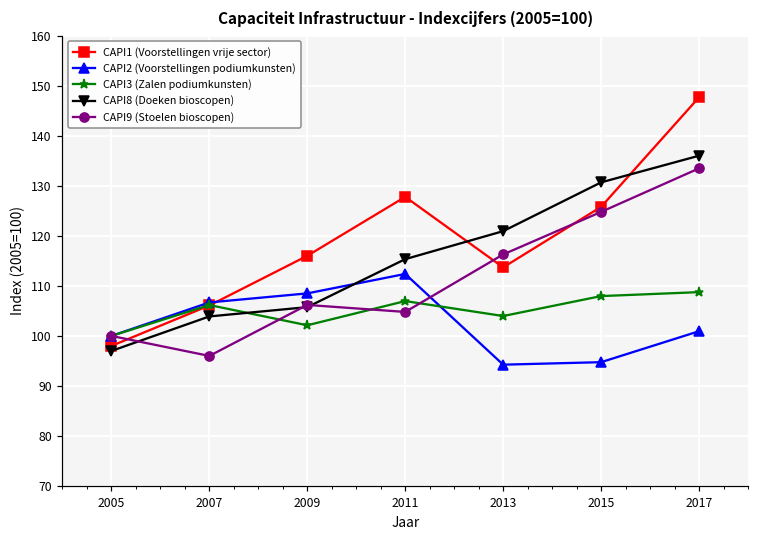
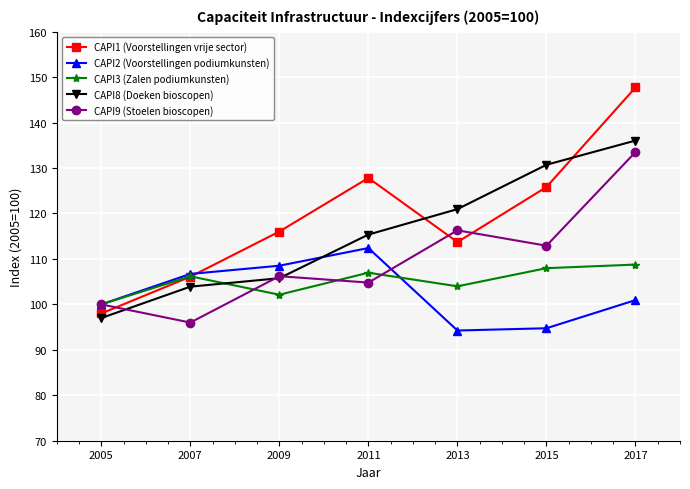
CAPI9 (Stoelen bioscopen), 2015: 125 -> 113
